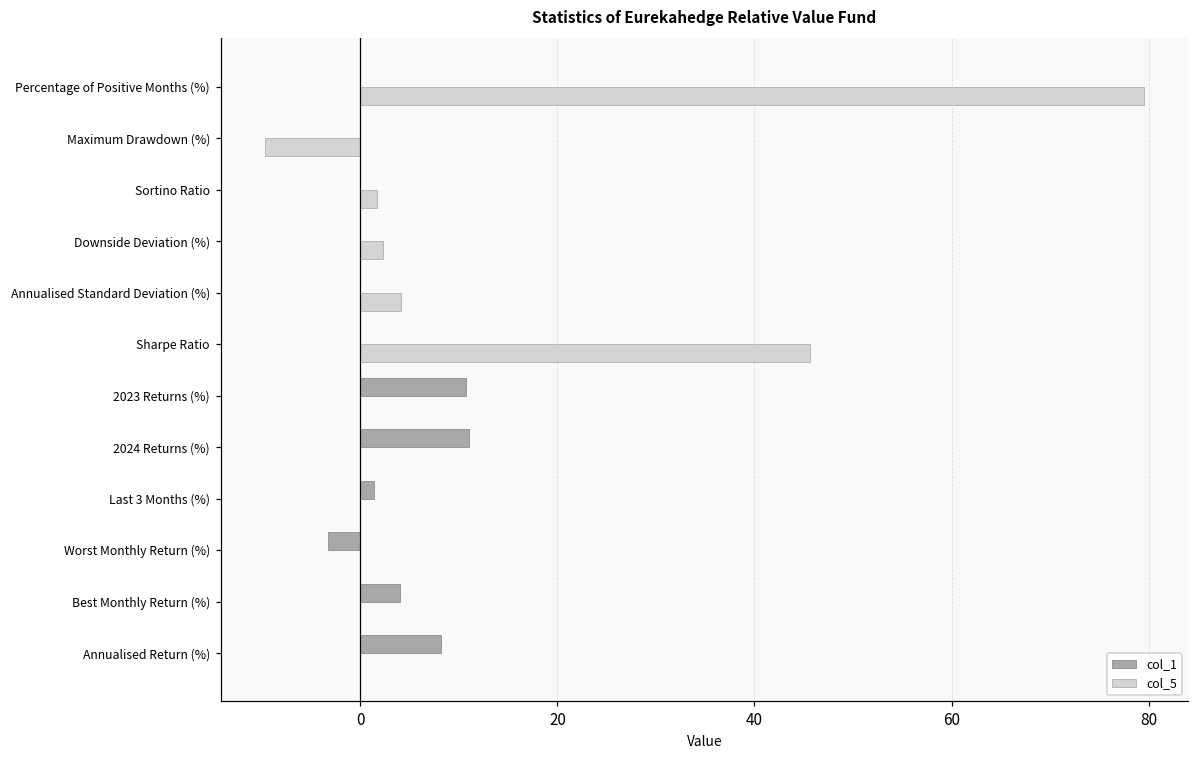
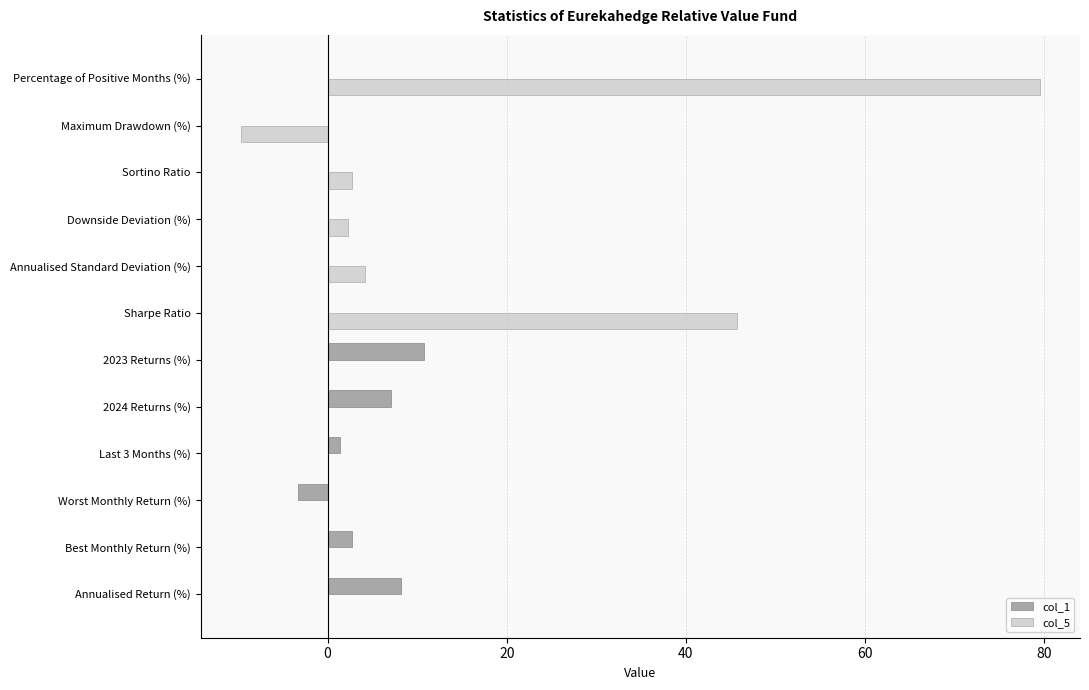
col_5, Sortino Ratio: 2 -> 3
col_1, 2024 Returns (%): 11 -> 7
col_1, Best Monthly Return (%): 4 -> 3
